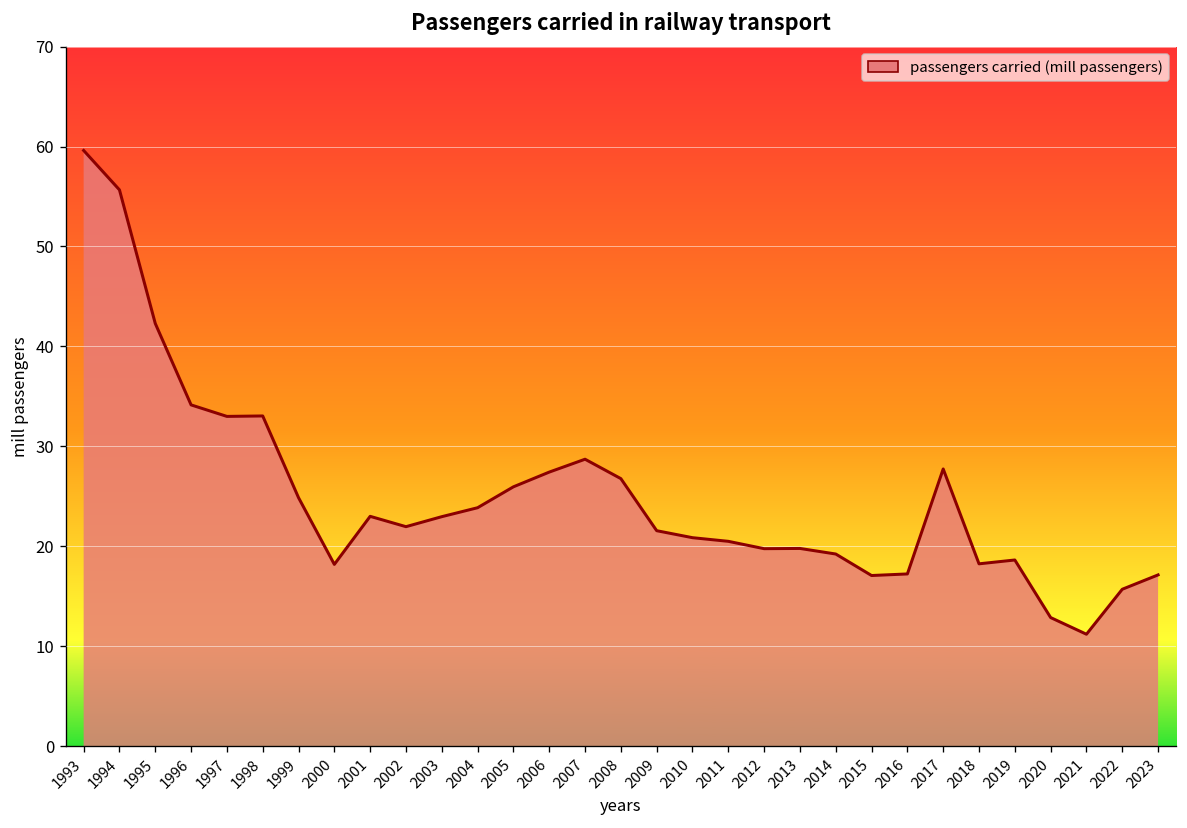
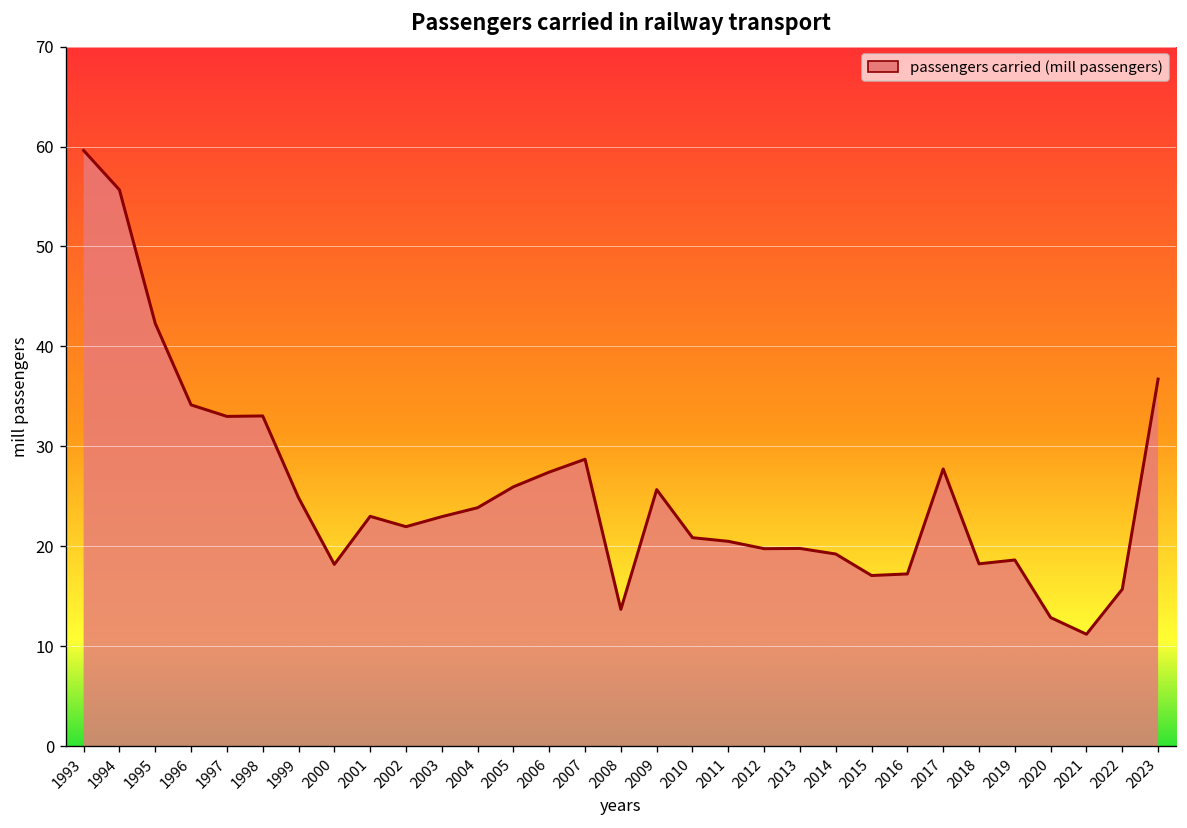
2008: 27 -> 14
2009: 22 -> 26
2023: 17 -> 37
